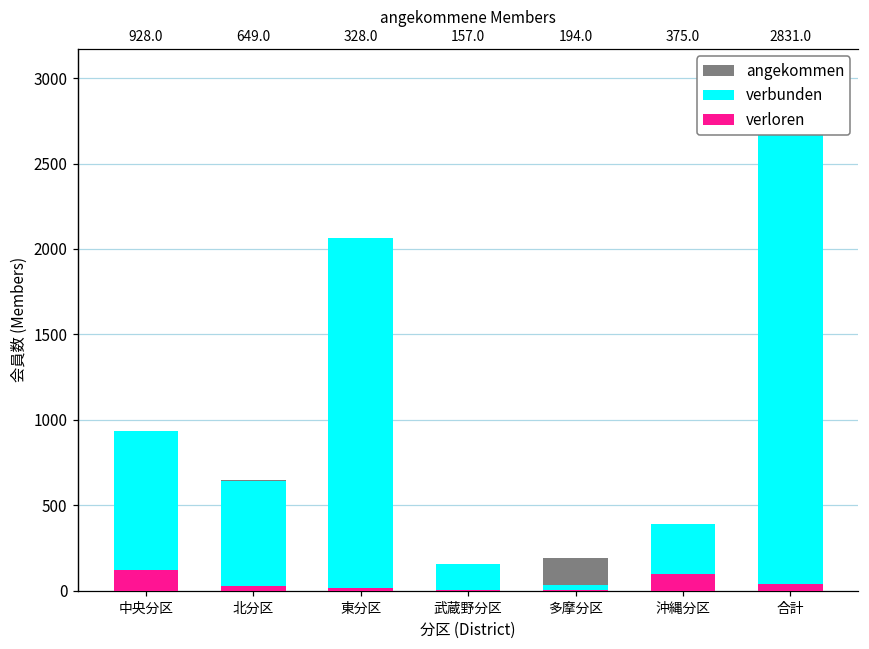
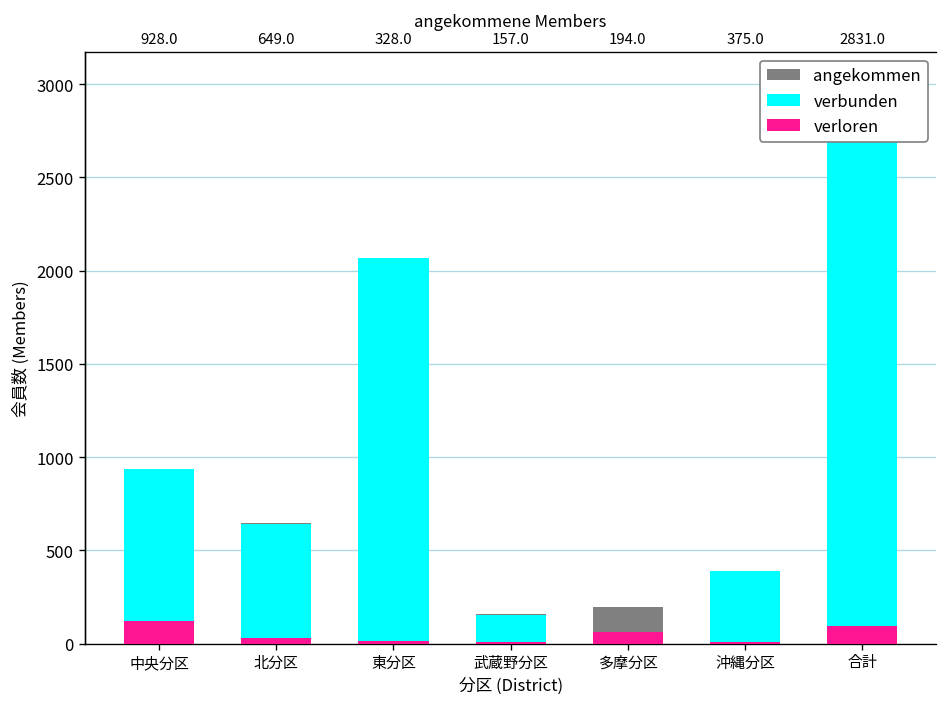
verloren, 多摩分区: 10 -> 60
verloren, 沖縄分区: 100 -> 10
verloren, 合計: 40 -> 90
